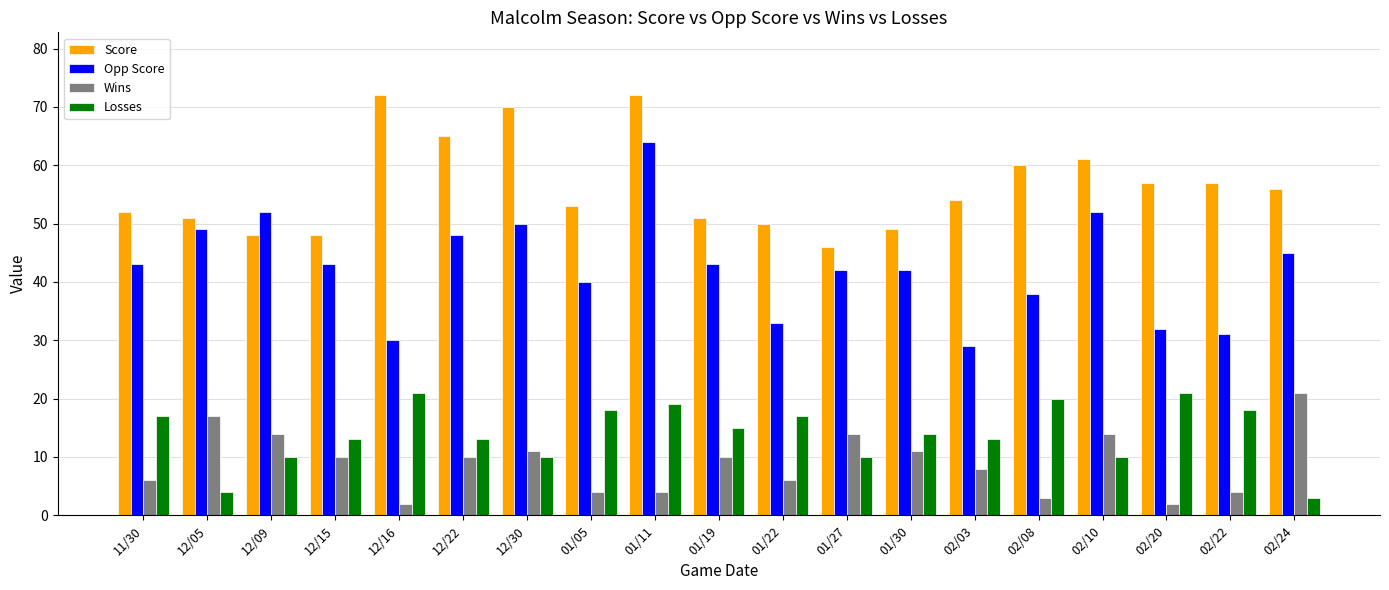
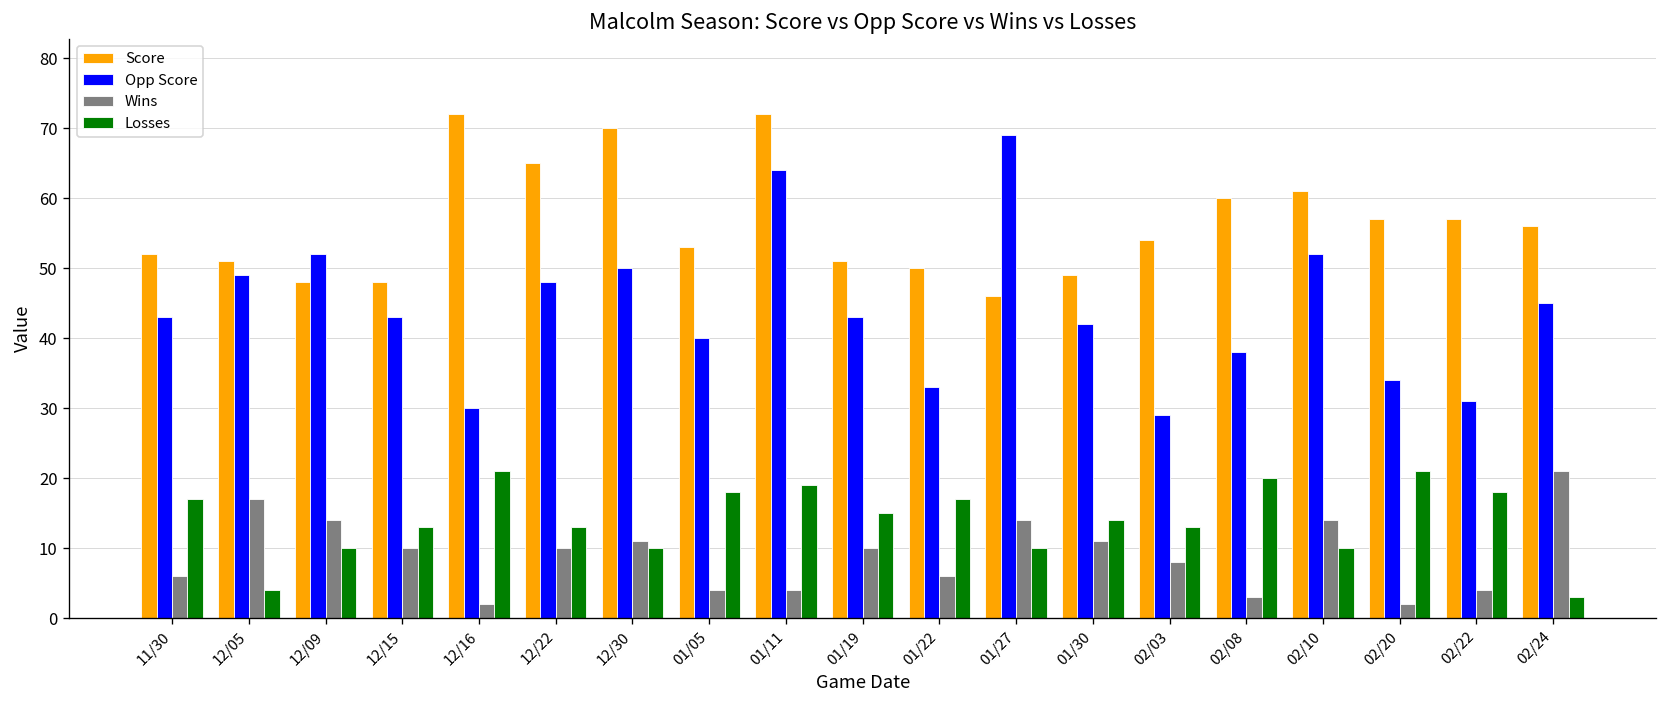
Opp Score, 01/27: 42 -> 69
Opp Score, 02/20: 32 -> 34
